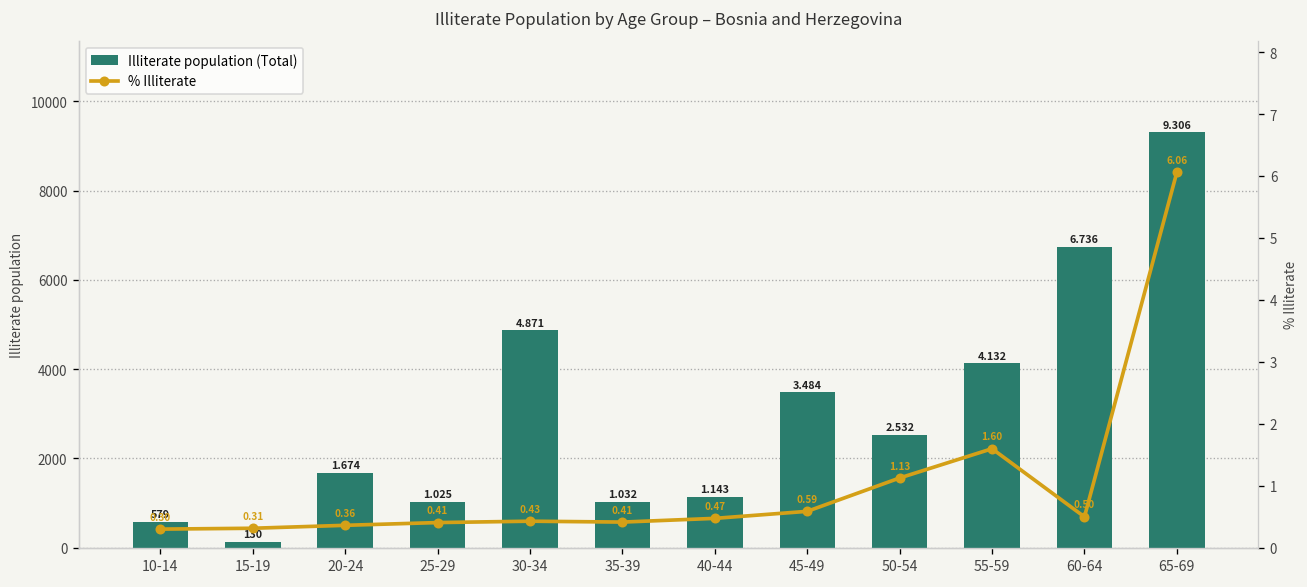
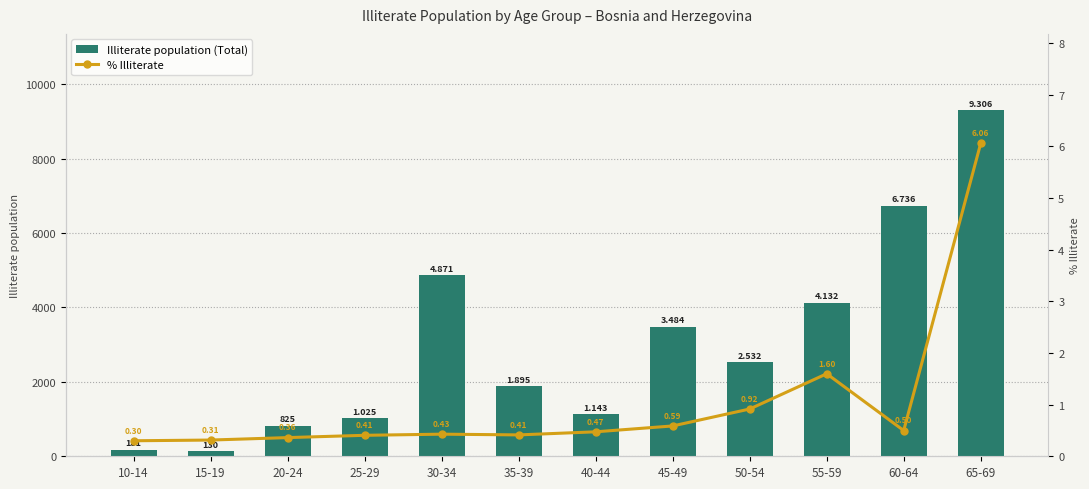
Illiterate population (Total), 10-14: 579 -> 181
Illiterate population (Total), 20-24: 1.674 -> 825
Illiterate population (Total), 35-39: 1.032 -> 1.895
% Illiterate, 50-54: 1.13 -> 0.92
